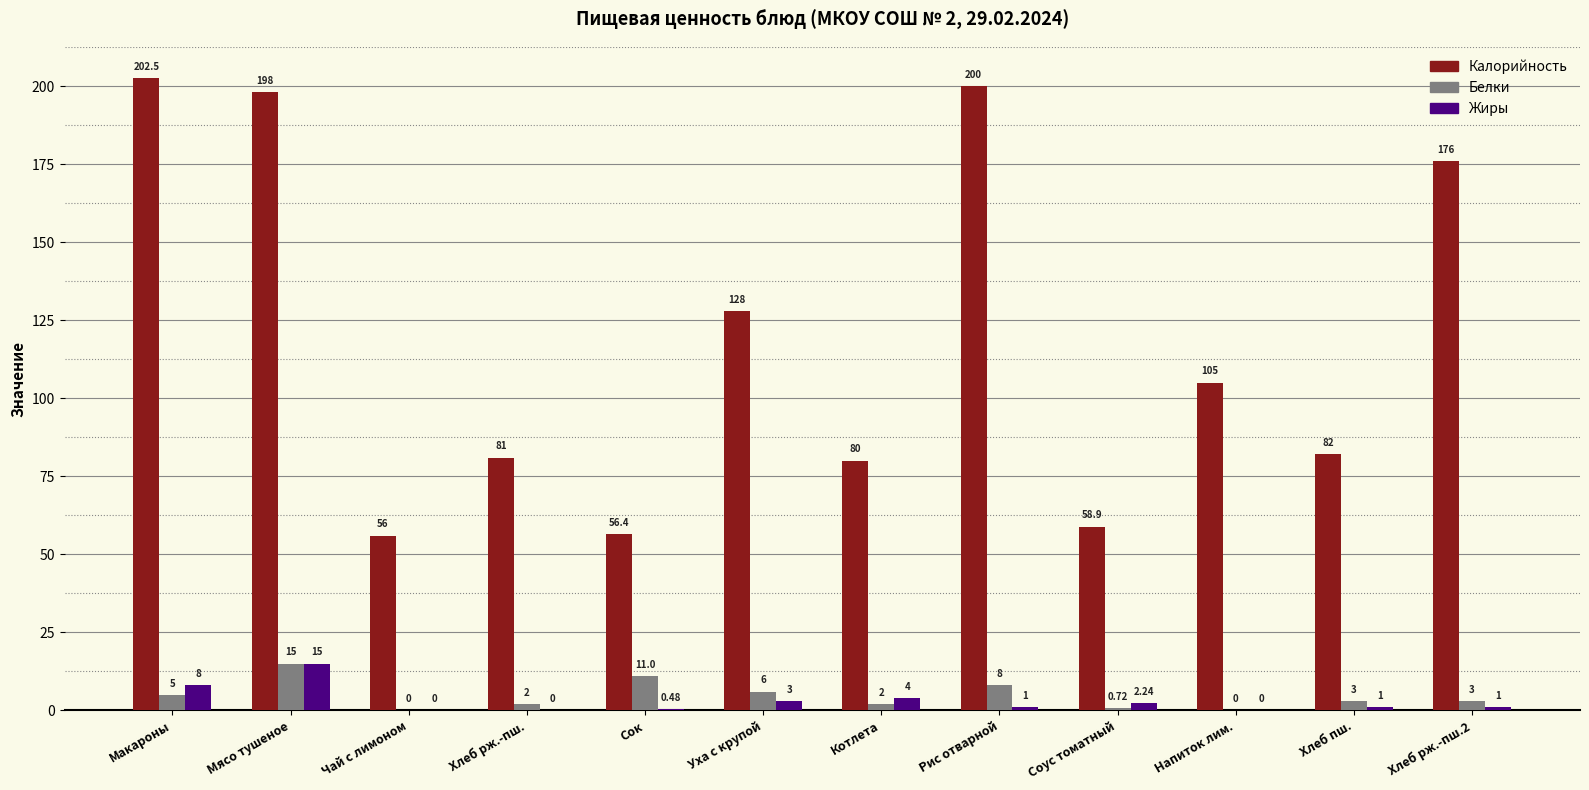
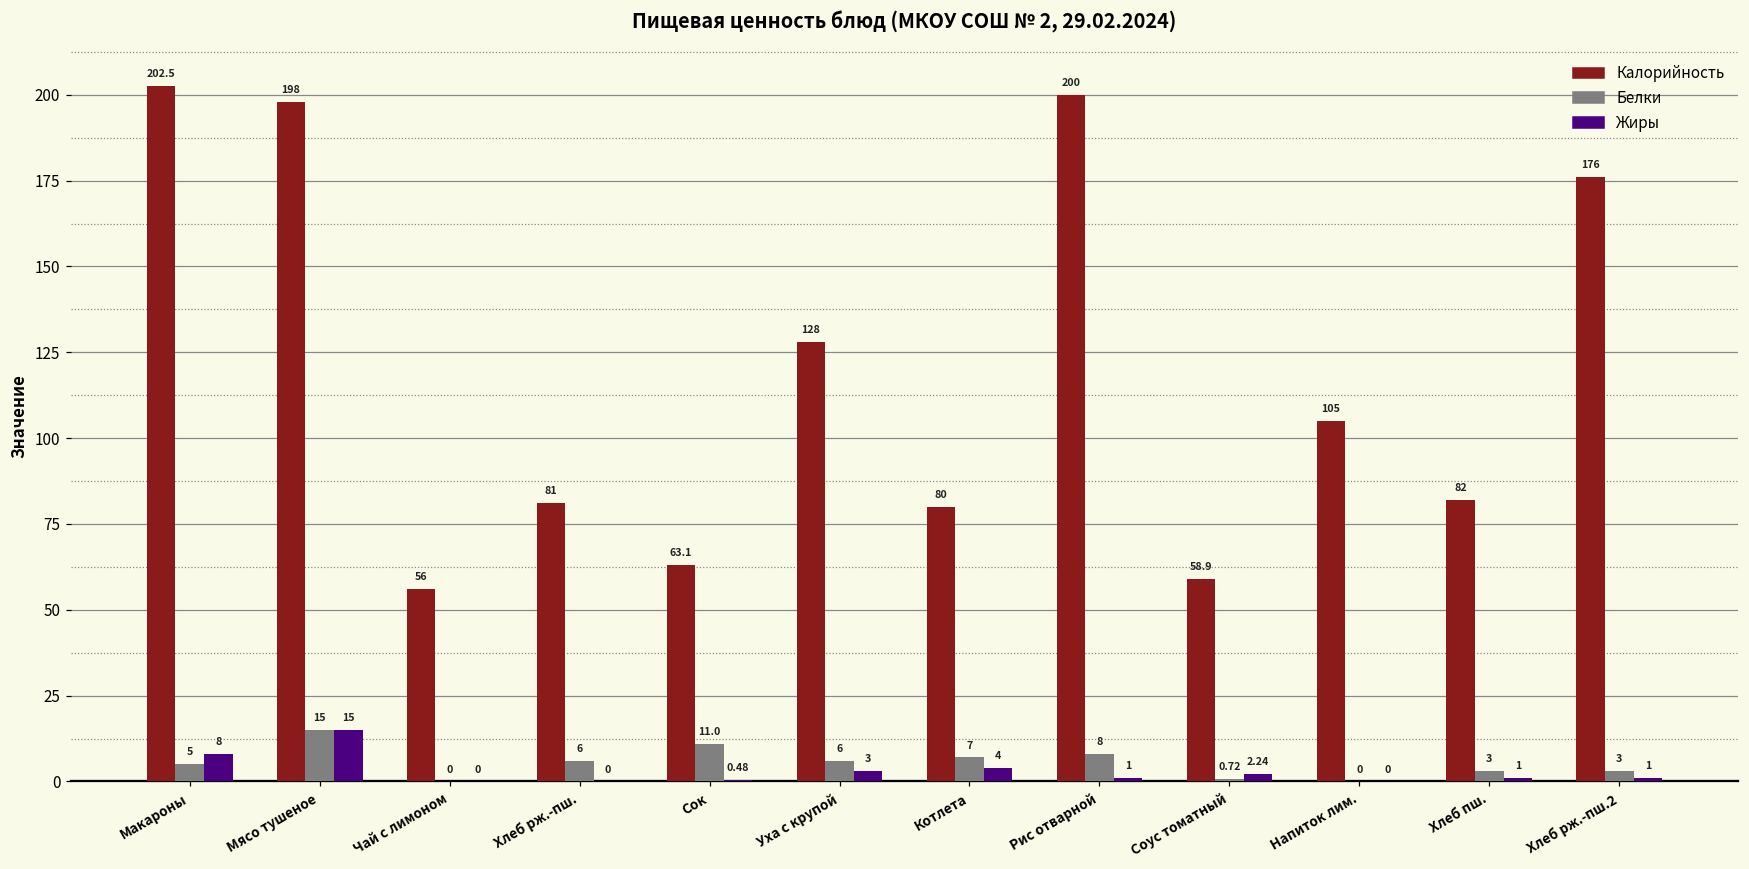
Белки, Хлеб рж.-пш.: 2 -> 6
Калорийность, Сок: 56.4 -> 63.1
Белки, Котлета: 2 -> 7
